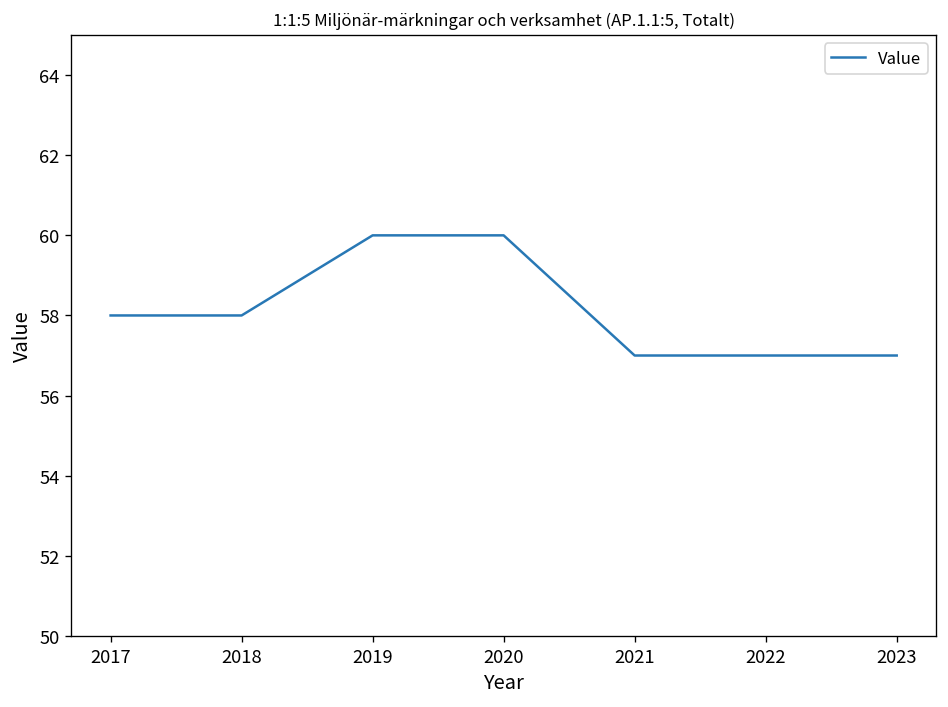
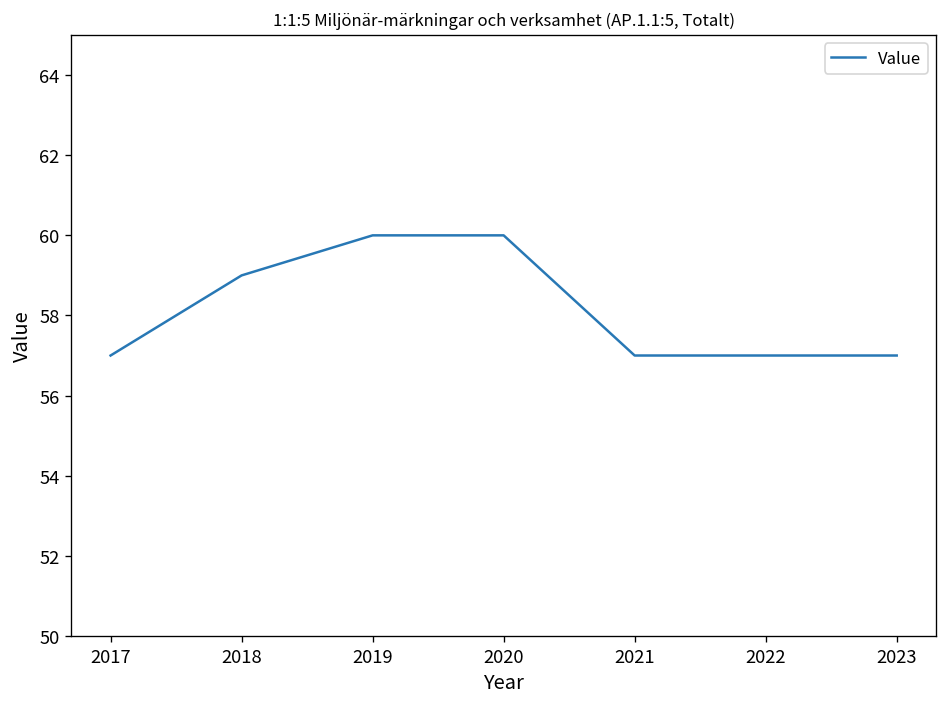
2017: 58 -> 57
2018: 58 -> 59
